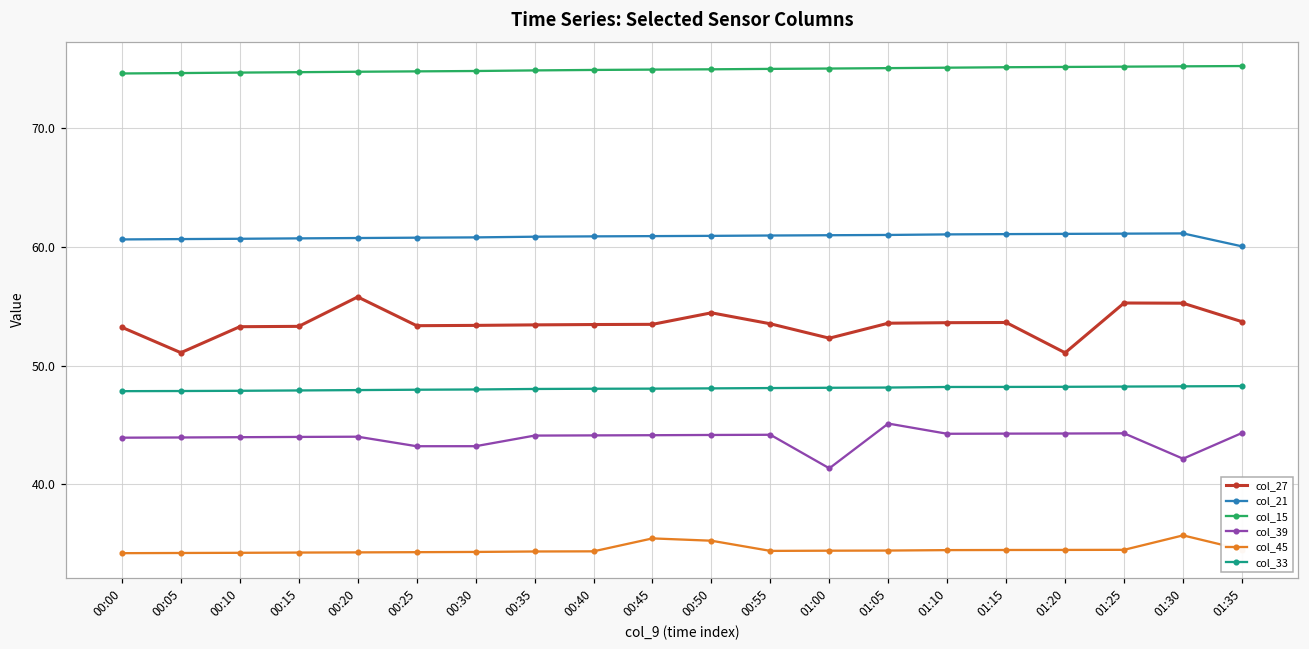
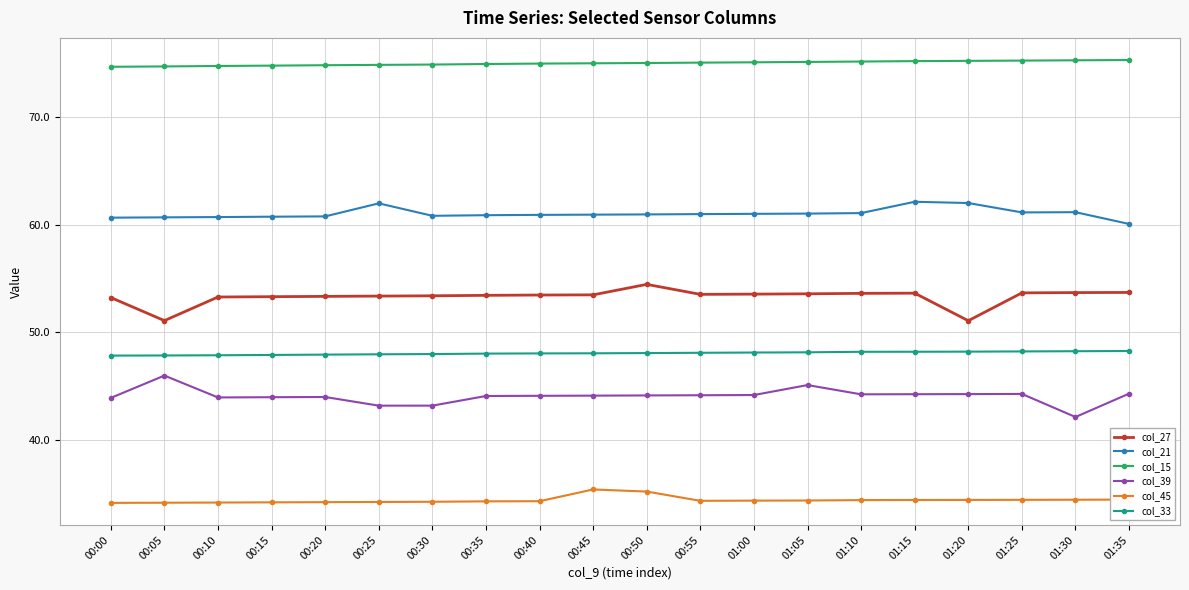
col_39, 00:05: 43.9 -> 46.0
col_27, 00:20: 55.8 -> 53.3
col_21, 00:25: 60.8 -> 62.0
col_27, 01:00: 52.3 -> 53.5
col_39, 01:00: 41.4 -> 44.2
col_21, 01:15: 61.1 -> 62.1
col_21, 01:20: 61.1 -> 62.0
col_27, 01:25: 55.3 -> 53.7
col_27, 01:30: 55.3 -> 53.7
col_45, 01:30: 35.7 -> 34.5
